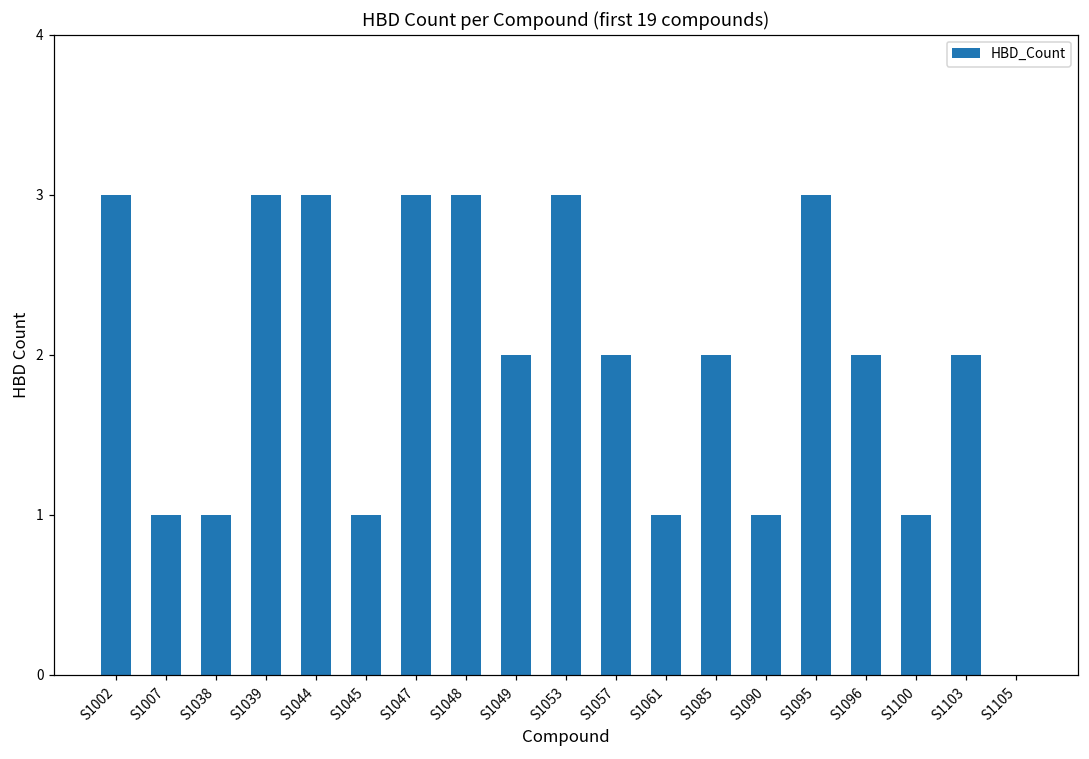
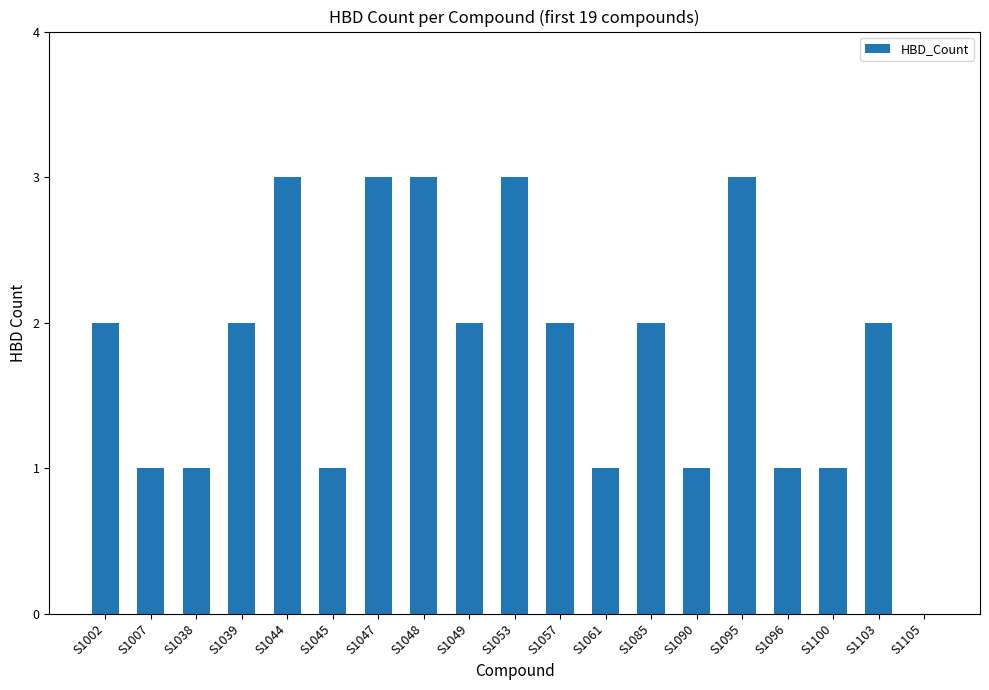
S1002: 3 -> 2
S1039: 3 -> 2
S1096: 2 -> 1
